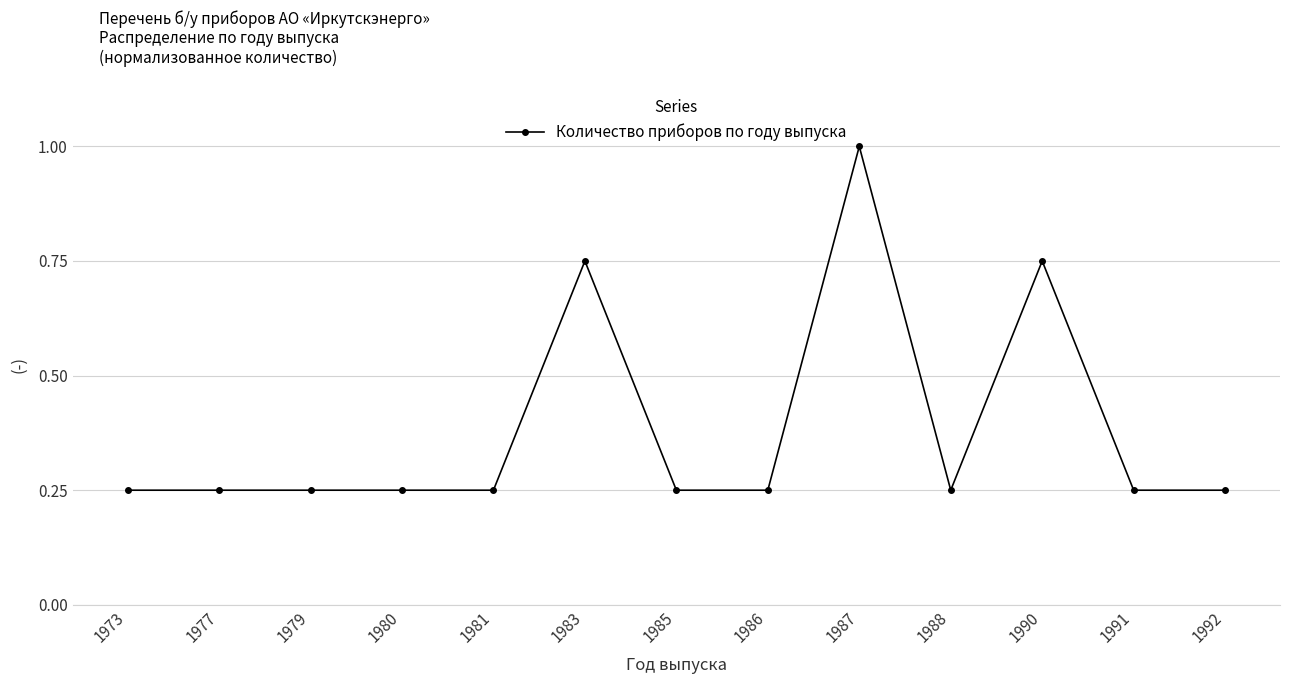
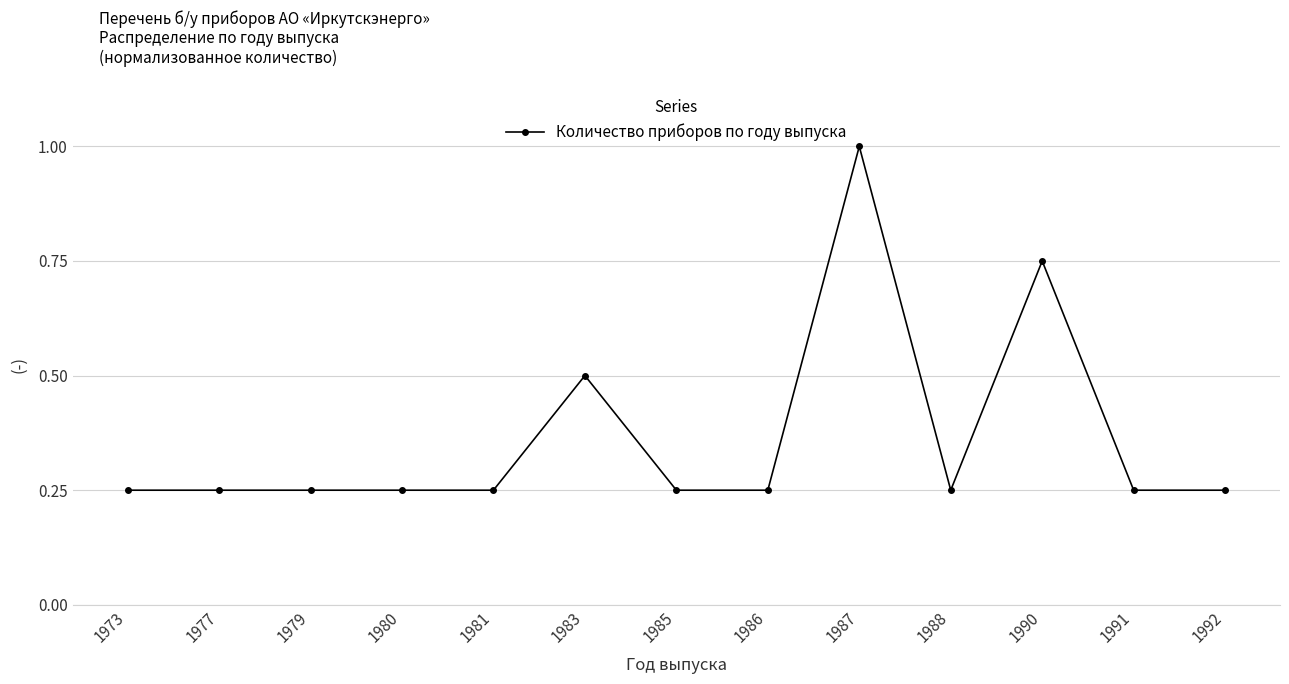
1983: 0.75 -> 0.50
